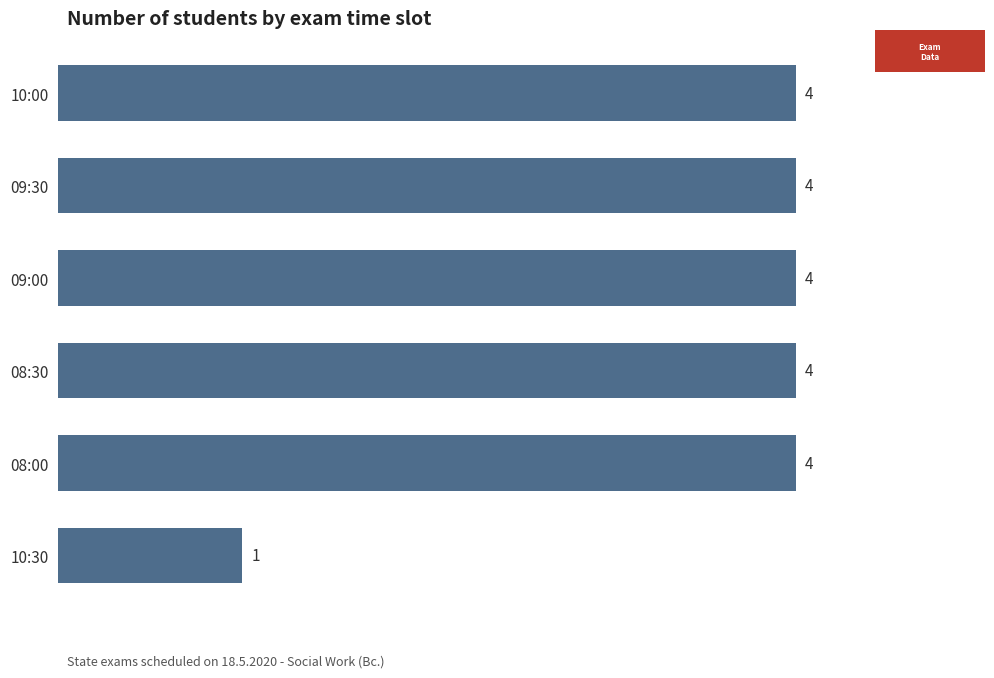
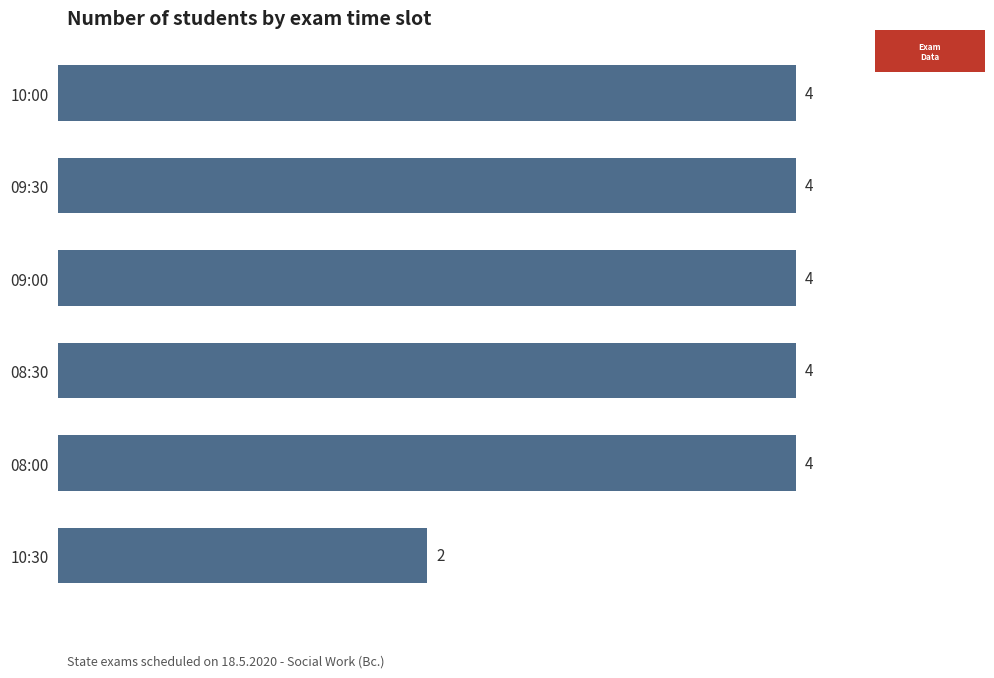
10:30: 1 -> 2
